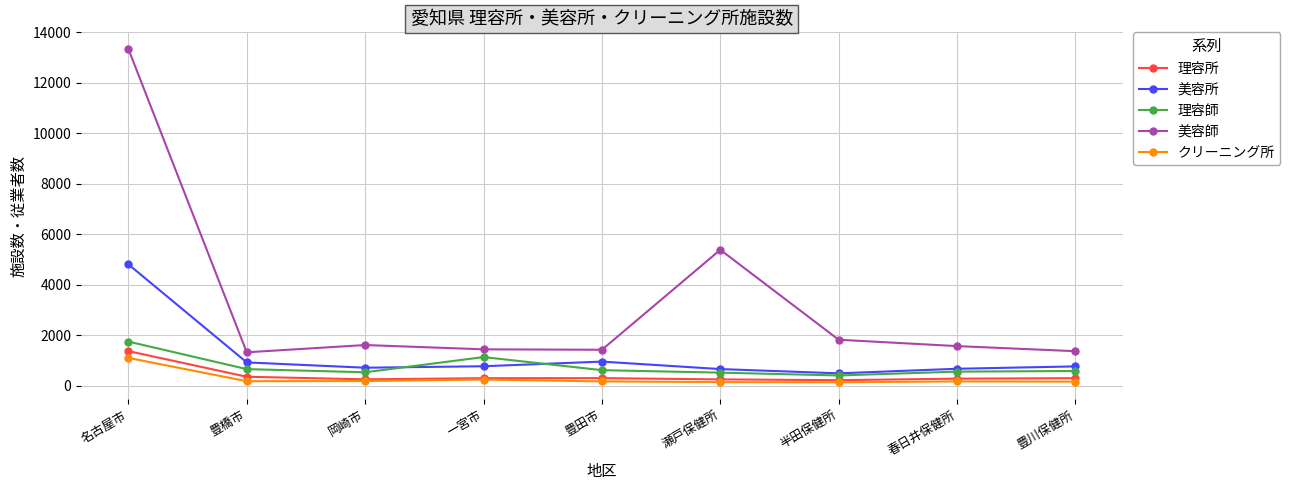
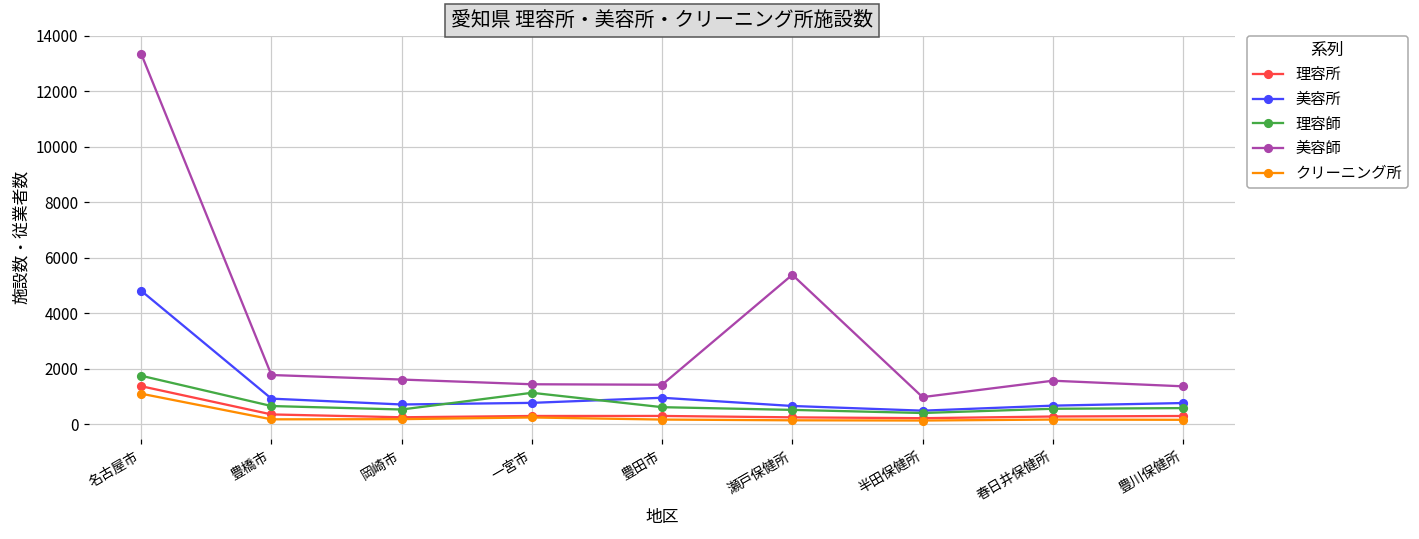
美容師, 豊橋市: 1300 -> 1800
美容師, 半田保健所: 1800 -> 1000
